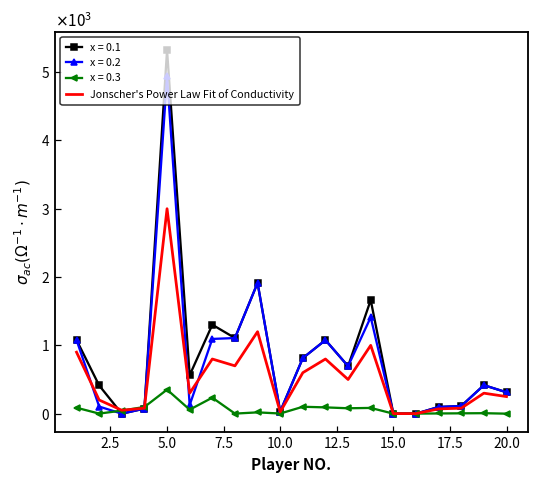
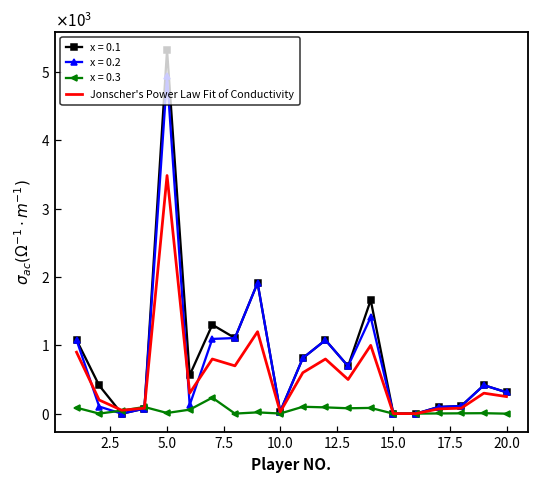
x = 0.3, 5.0: 400 -> 0
Jonscher's Power Law Fit of Conductivity, 5.0: 3000 -> 3500
